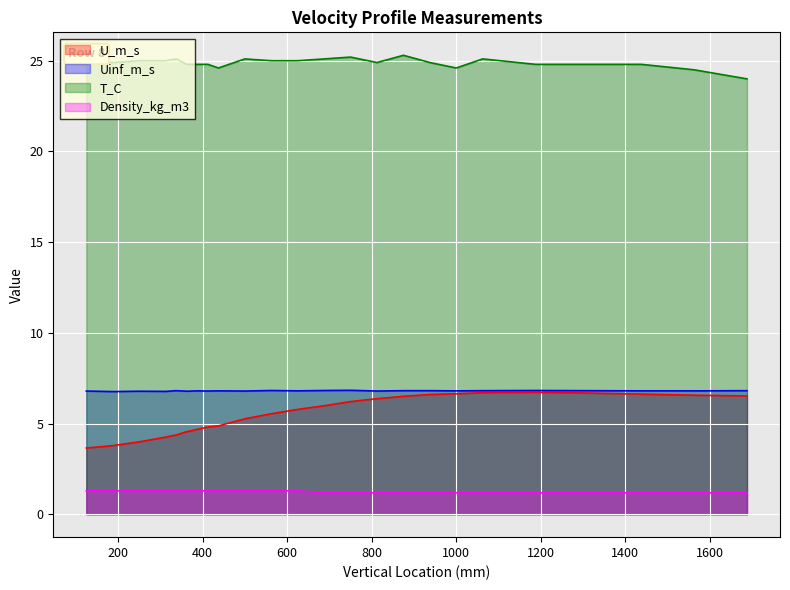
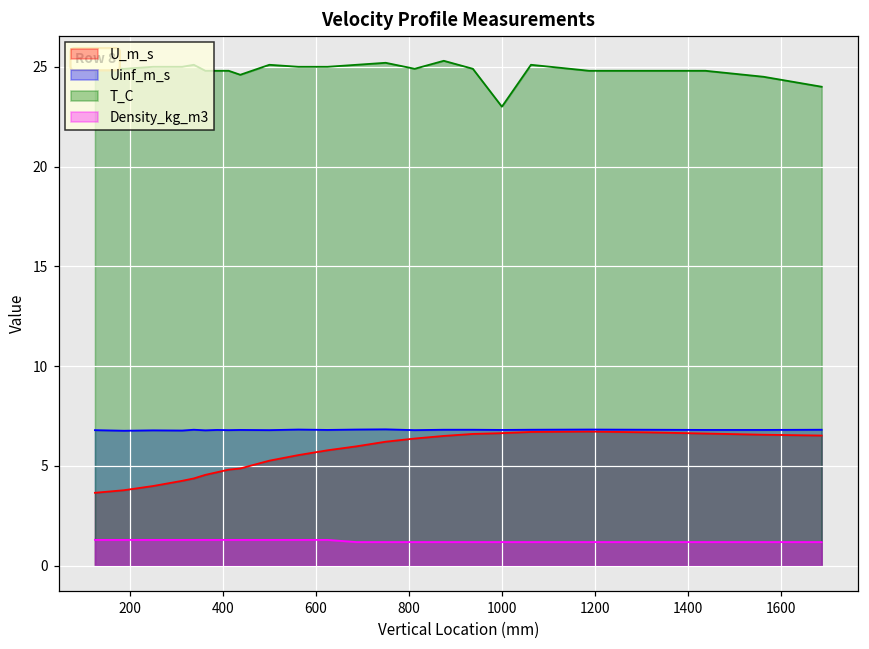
T_C, 1000: 24.6 -> 23.0
